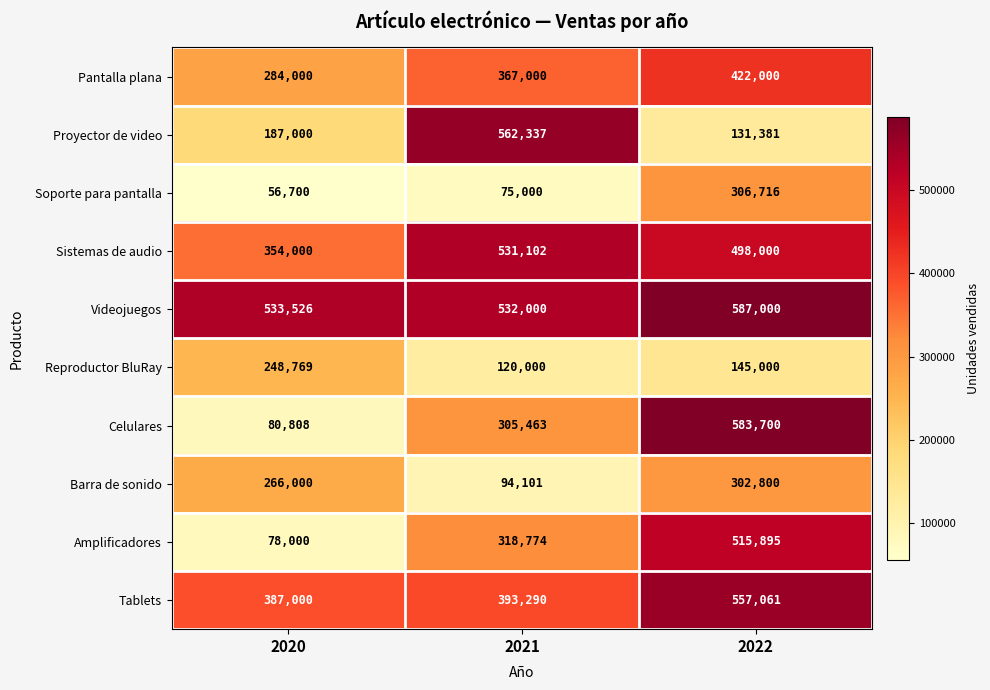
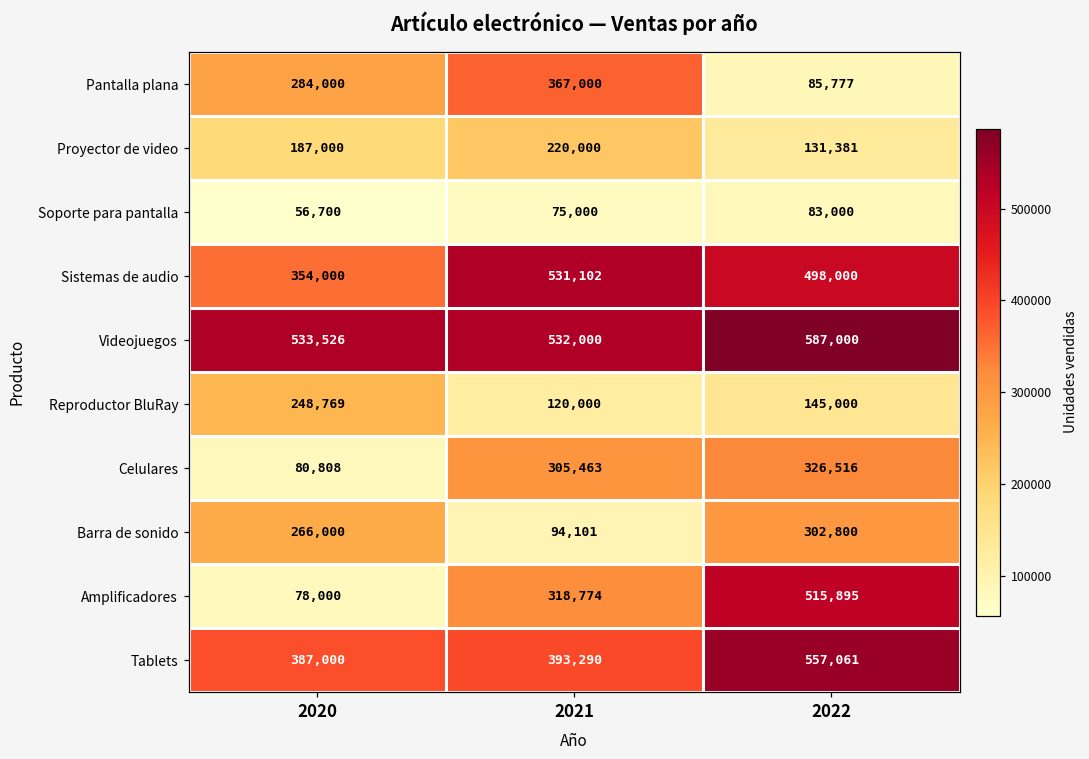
Pantalla plana, 2022: 422,000 -> 85,777
Proyector de video, 2021: 562,337 -> 220,000
Soporte para pantalla, 2022: 306,716 -> 83,000
Celulares, 2022: 583,700 -> 326,516
